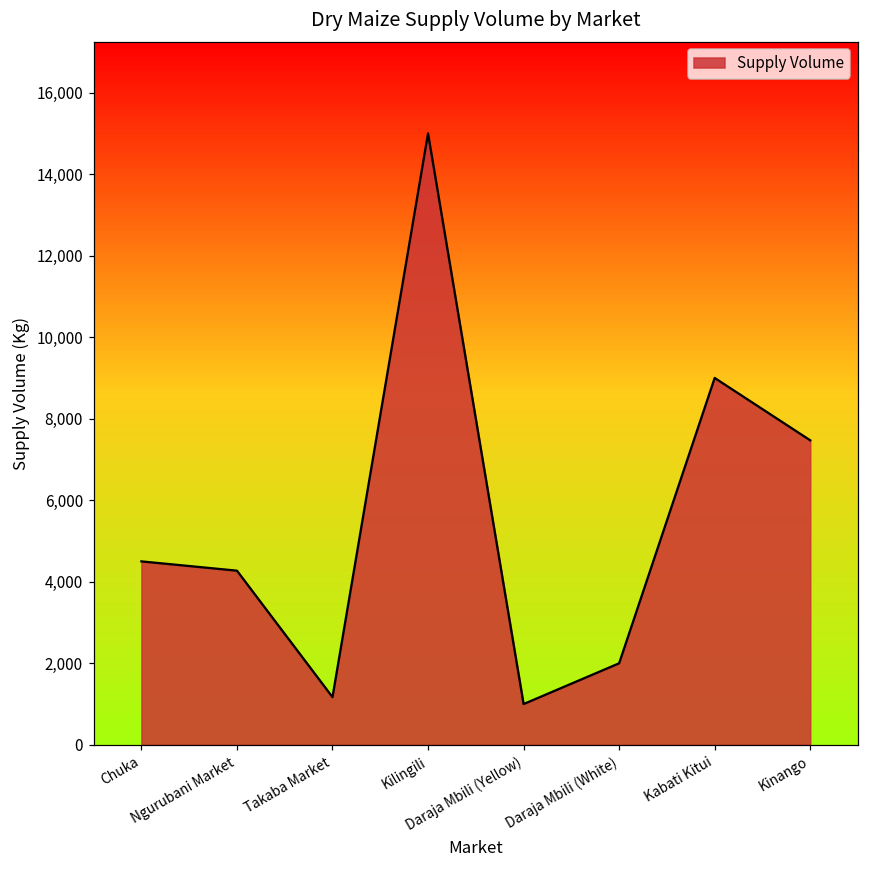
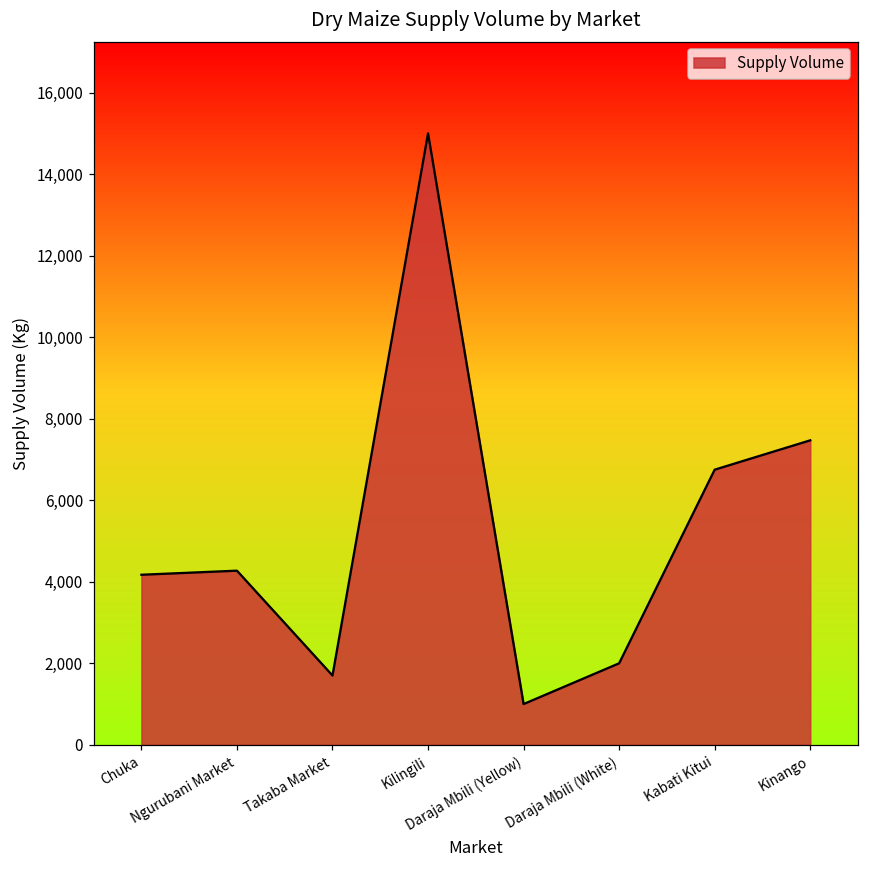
Chuka: 4,500 -> 4,200
Takaba Market: 1,200 -> 1,700
Kabati Kitui: 9,000 -> 6,800
